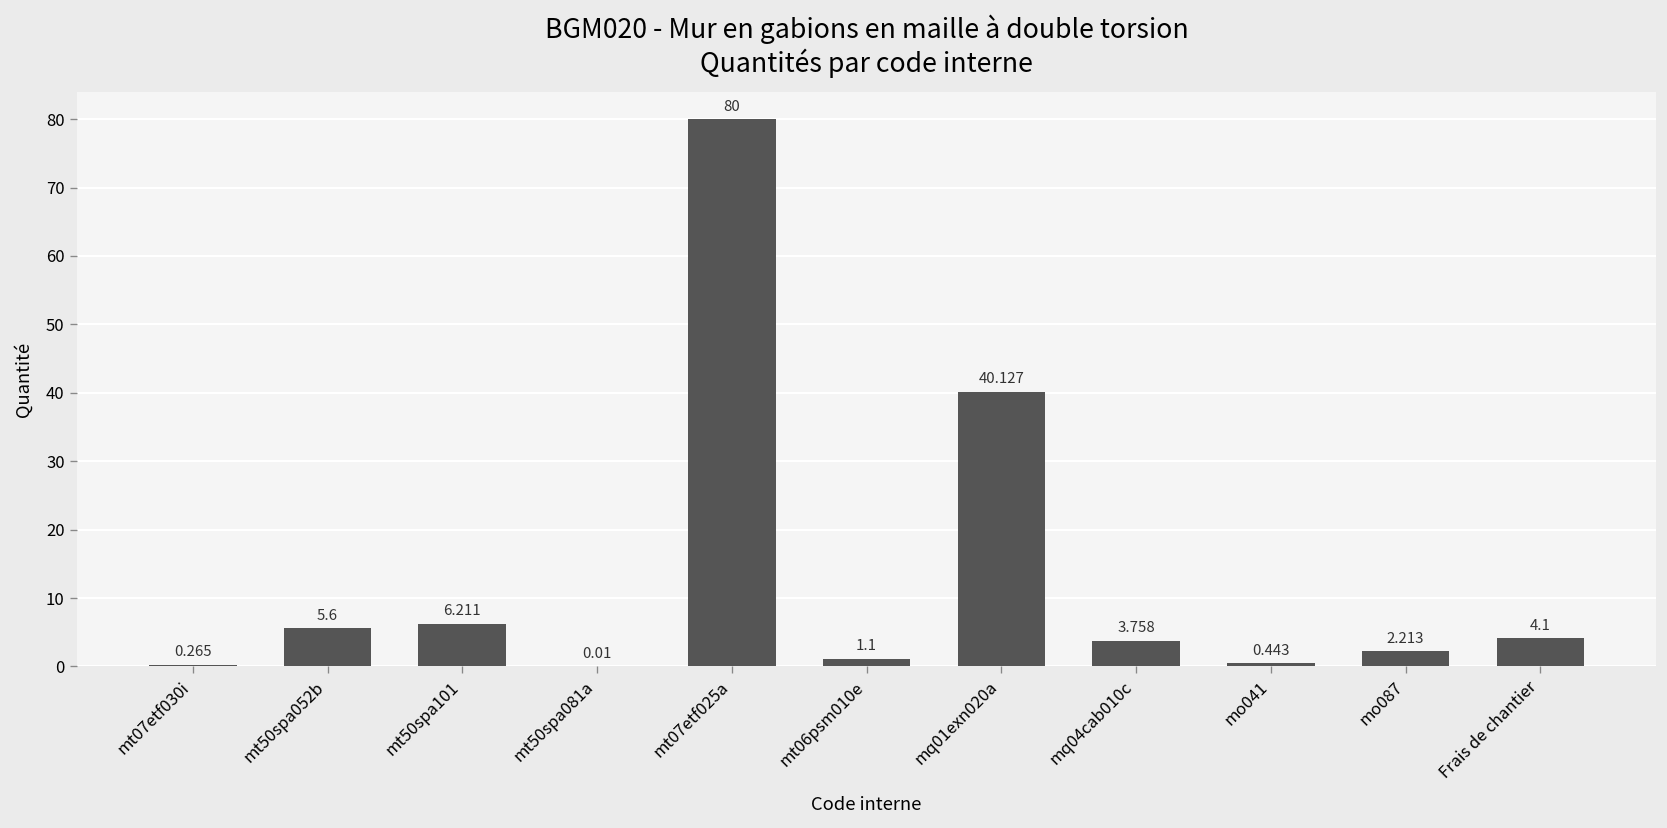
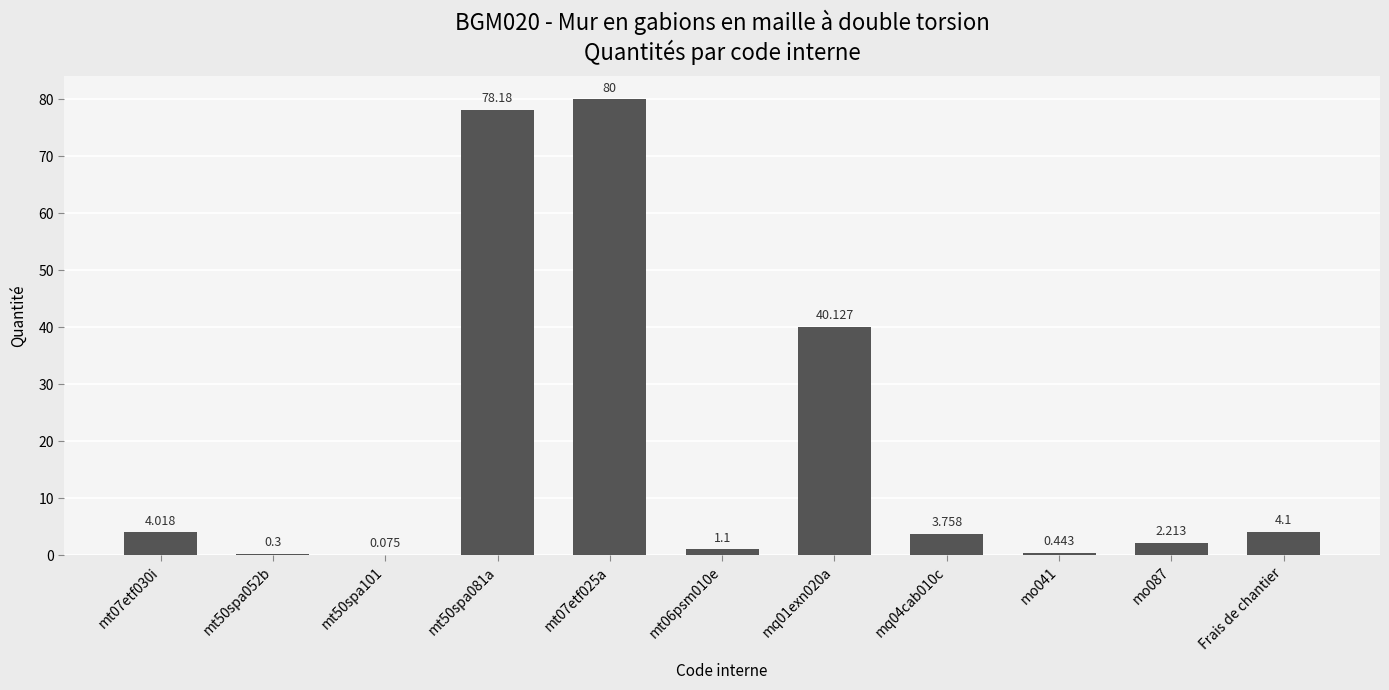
mt07etf030i: 0.265 -> 4.018
mt50spa052b: 5.6 -> 0.3
mt50spa101: 6.211 -> 0.075
mt50spa081a: 0.01 -> 78.18
